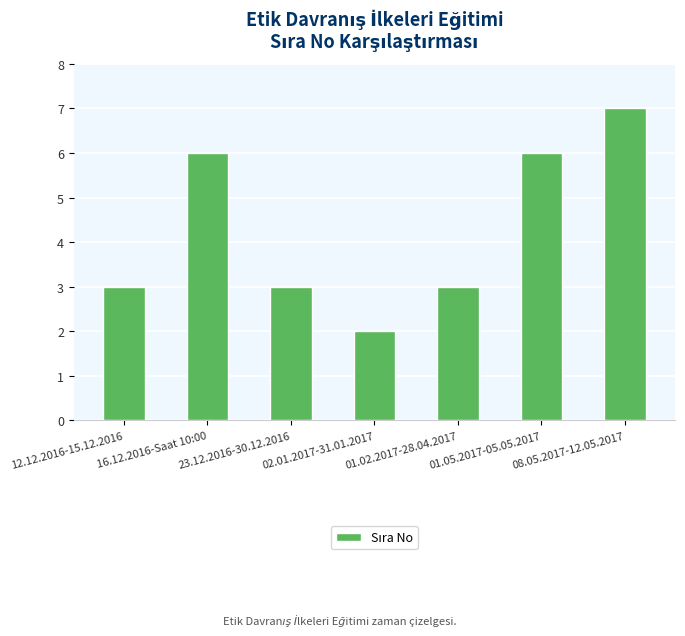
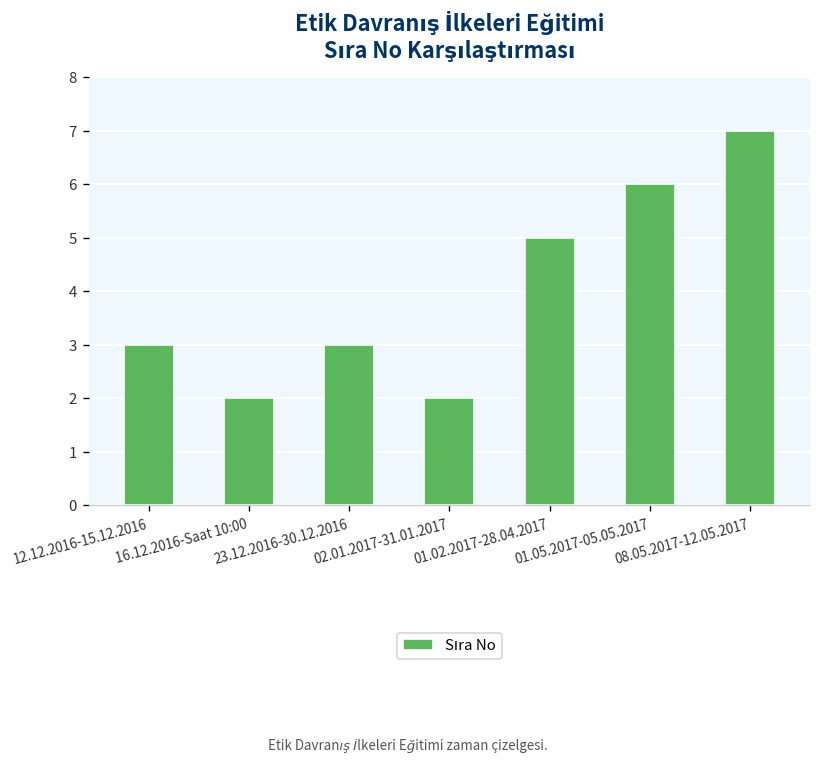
16.12.2016-Saat 10:00: 6 -> 2
01.02.2017-28.04.2017: 3 -> 5
